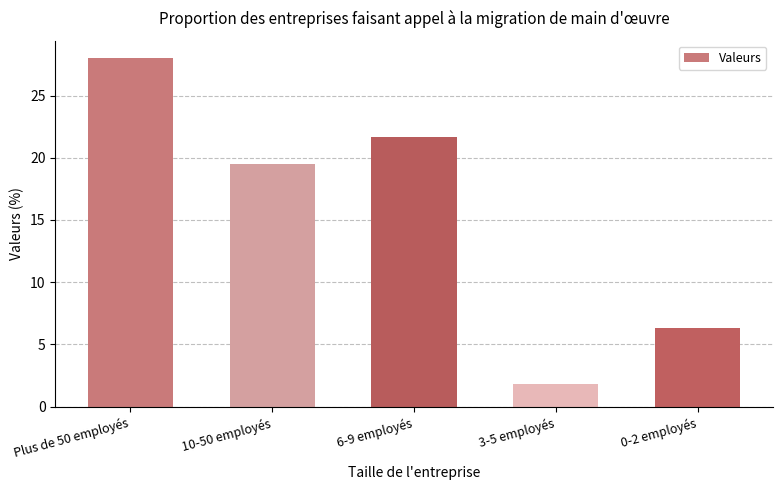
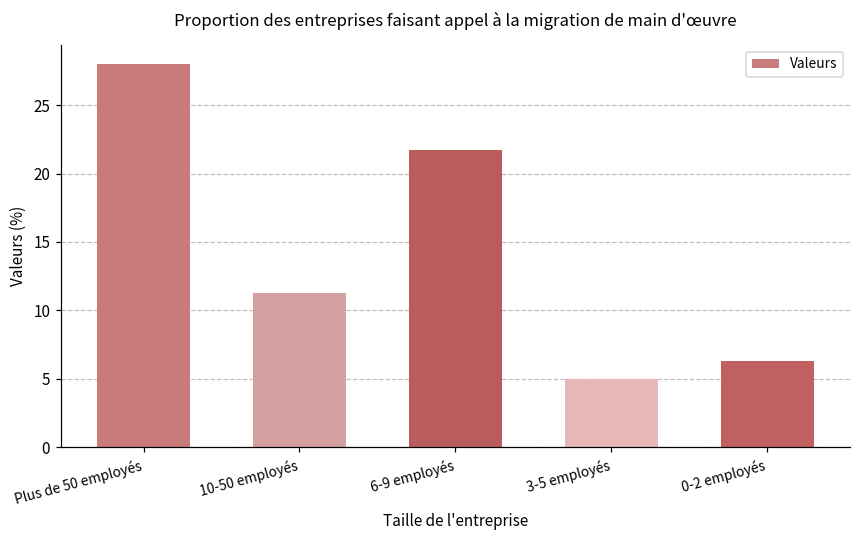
10-50 employés: 19.5 -> 11.3
3-5 employés: 1.8 -> 5.0
